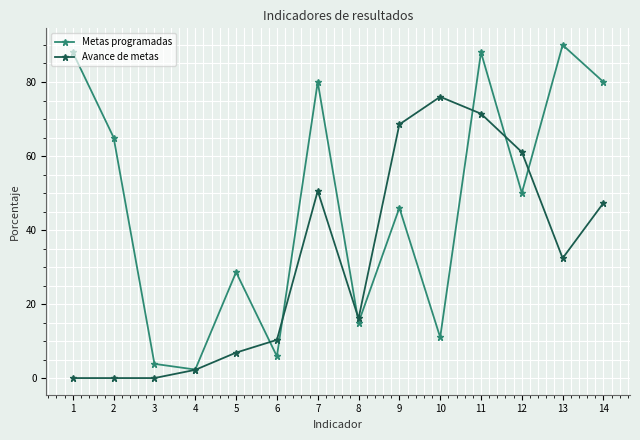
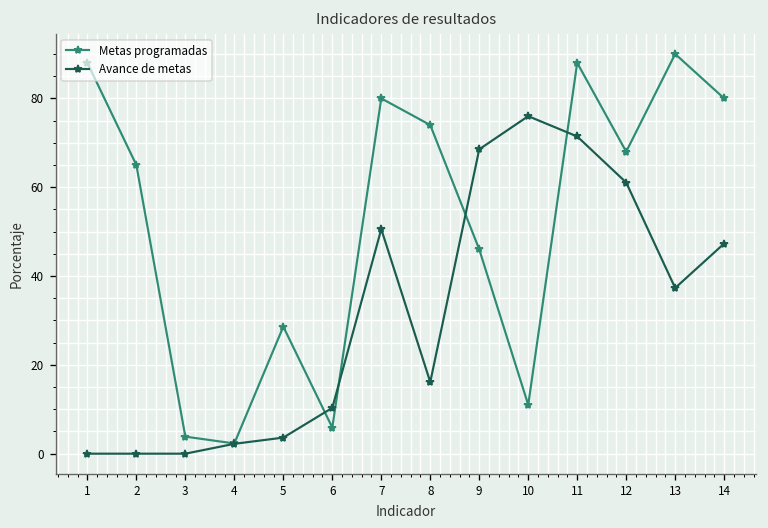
Avance de metas, 5: 7 -> 4
Metas programadas, 8: 15 -> 74
Metas programadas, 12: 50 -> 68
Avance de metas, 13: 32 -> 37
